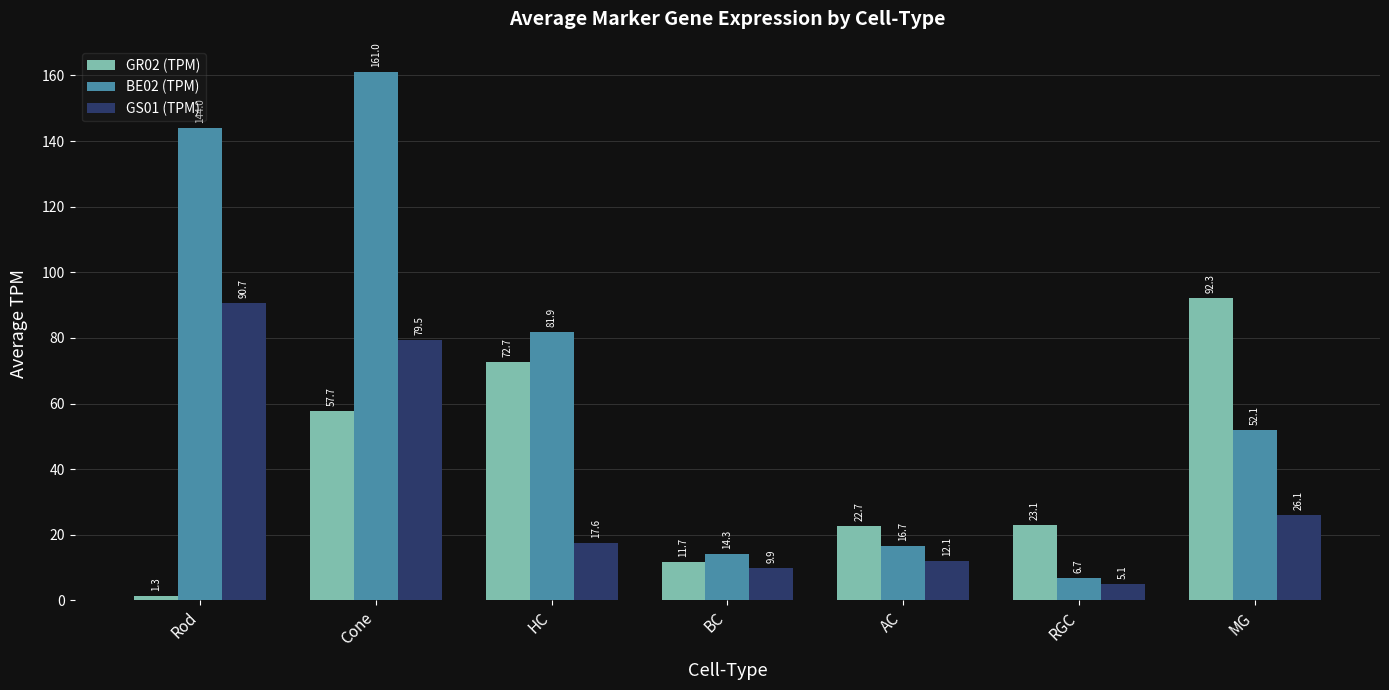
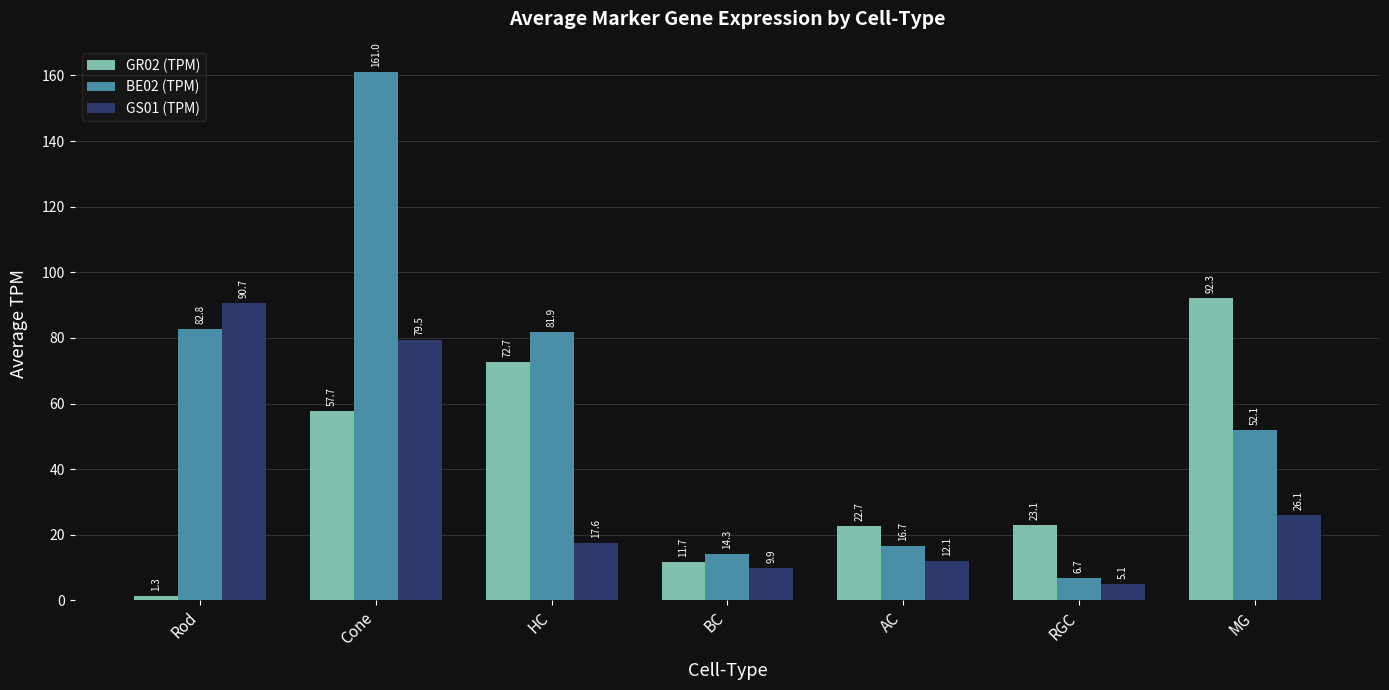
BE02 (TPM), Rod: 144 -> 83
